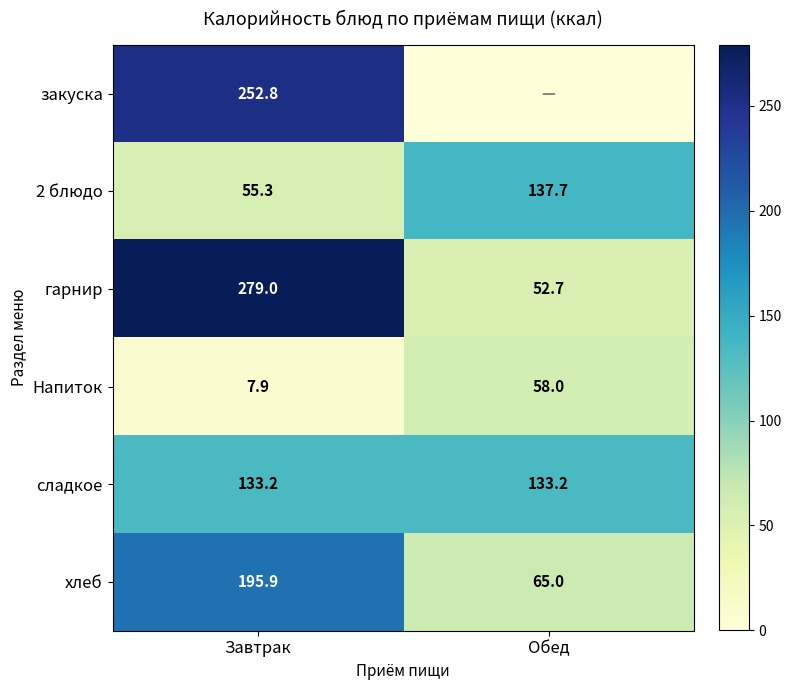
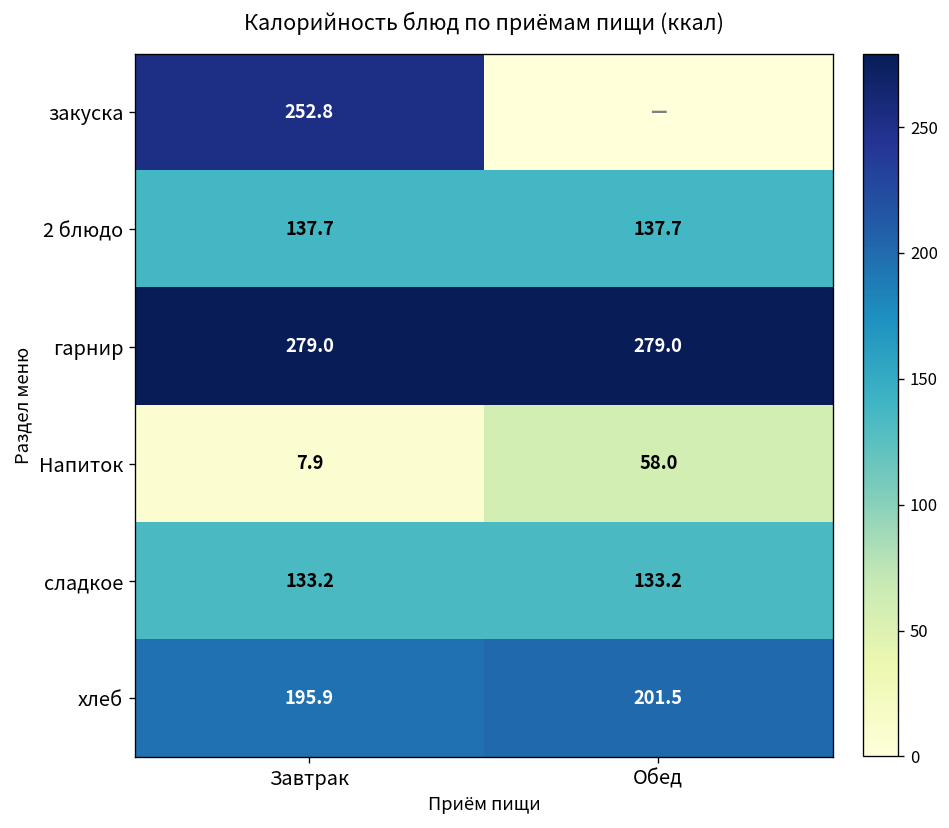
2 блюдо, Завтрак: 55.3 -> 137.7
гарнир, Обед: 52.7 -> 279.0
хлеб, Обед: 65.0 -> 201.5
